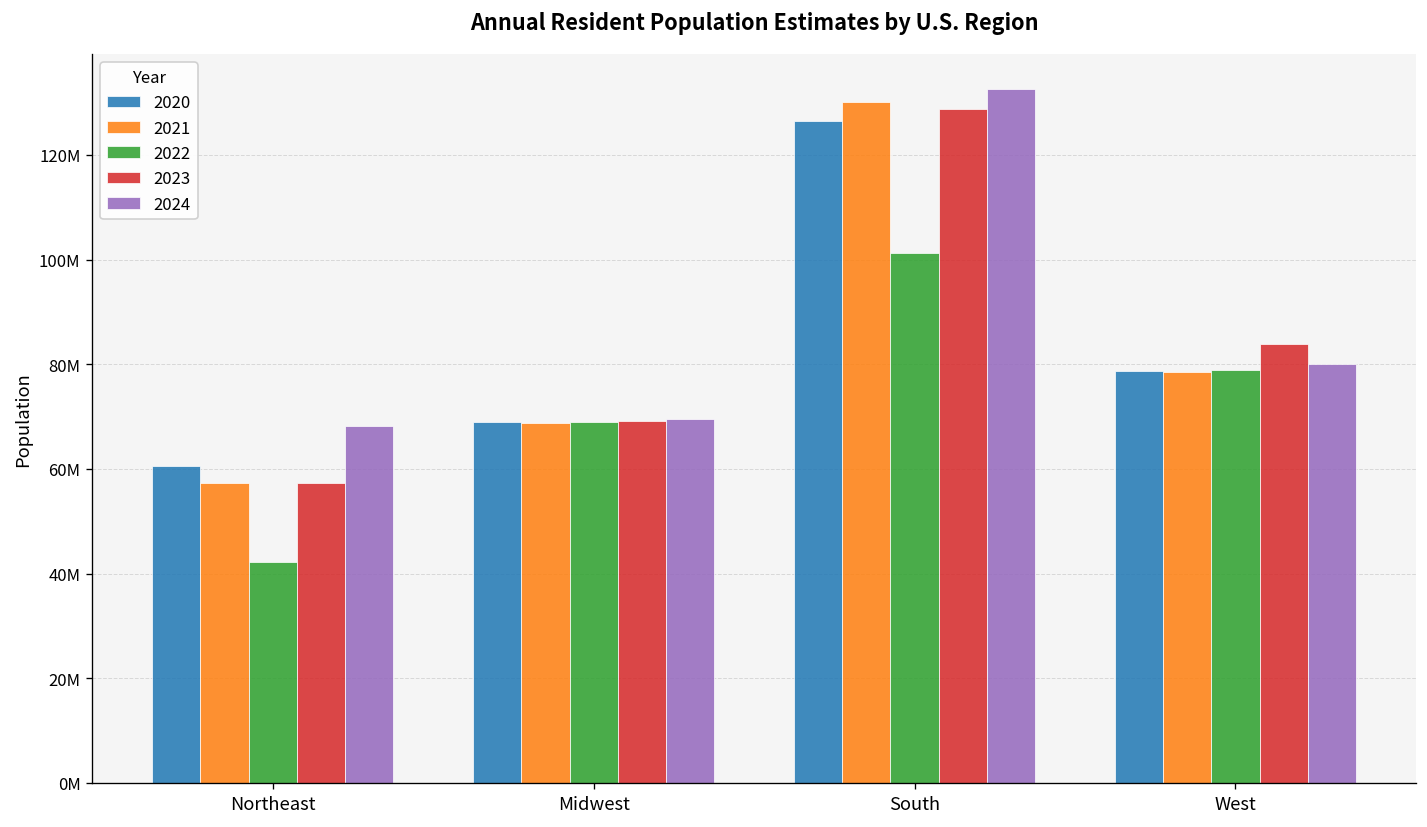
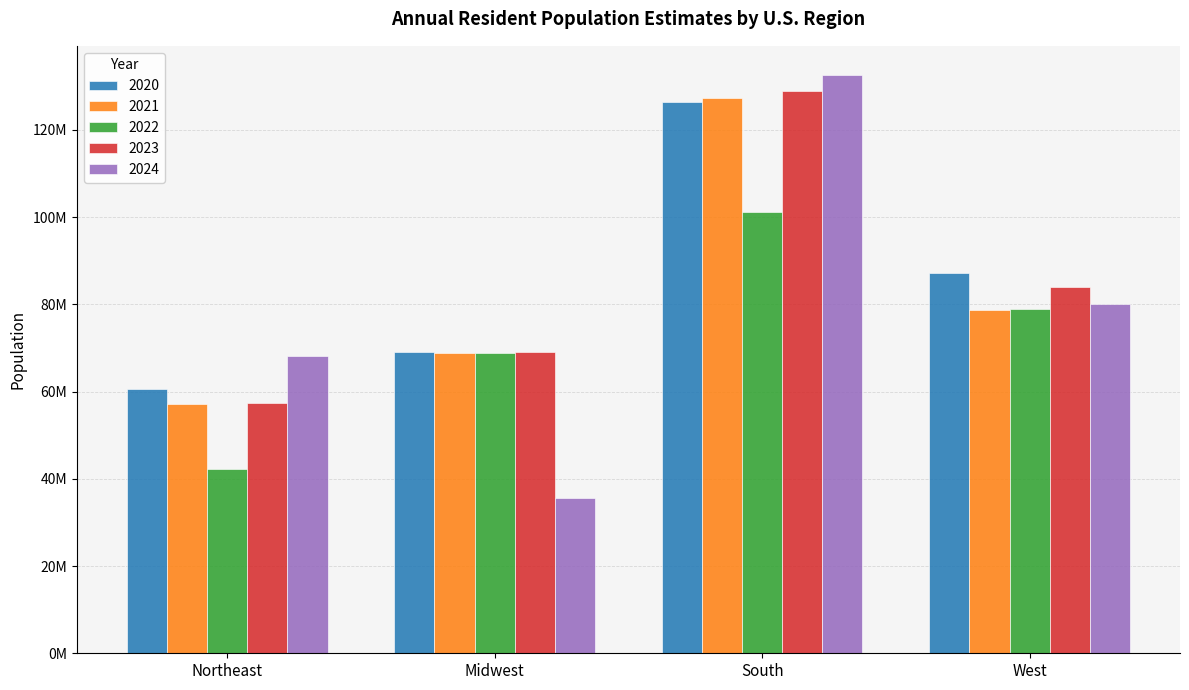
2024, Midwest: 70000000 -> 36000000
2021, South: 130000000 -> 127000000
2020, West: 79000000 -> 87000000
